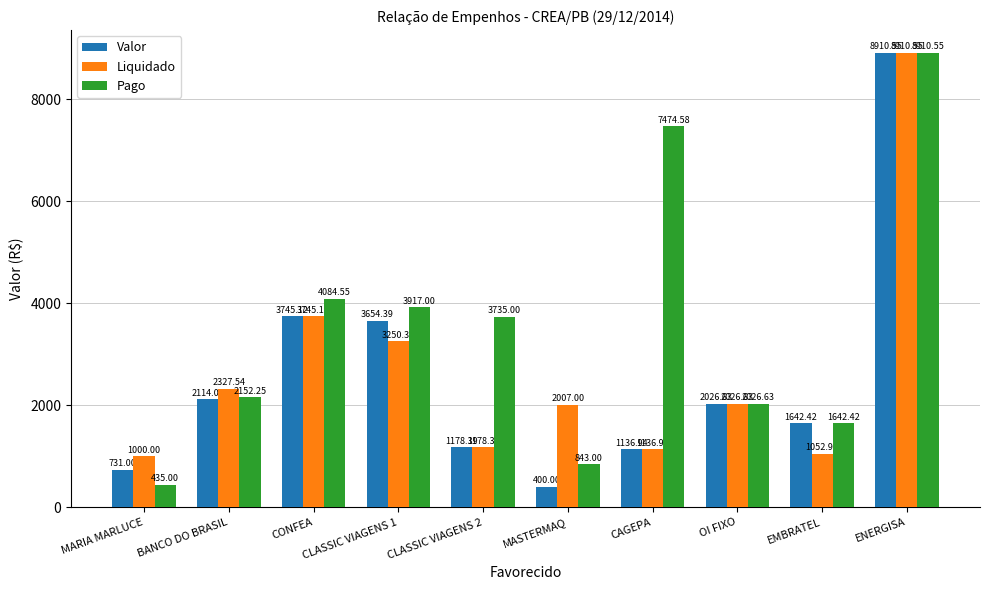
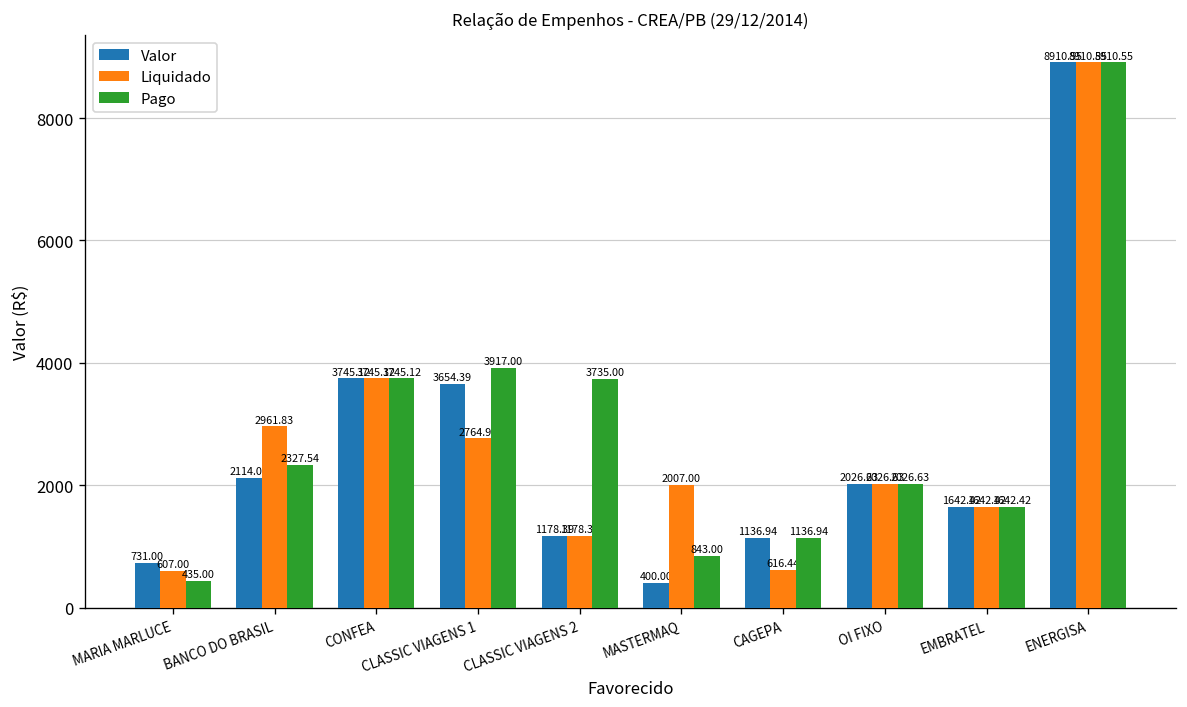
Liquidado, MARIA MARLUCE: 1000.00 -> 607.00
Liquidado, BANCO DO BRASIL: 2327.54 -> 2961.83
Pago, BANCO DO BRASIL: 2152.25 -> 2327.54
Pago, CONFEA: 4084.55 -> 3745.12
Liquidado, CLASSIC VIAGENS 1: 3250.34 -> 2764.94
Liquidado, CAGEPA: 1136.94 -> 616.44
Pago, CAGEPA: 7474.58 -> 1136.94
Liquidado, EMBRATEL: 1052.96 -> 1642.42
